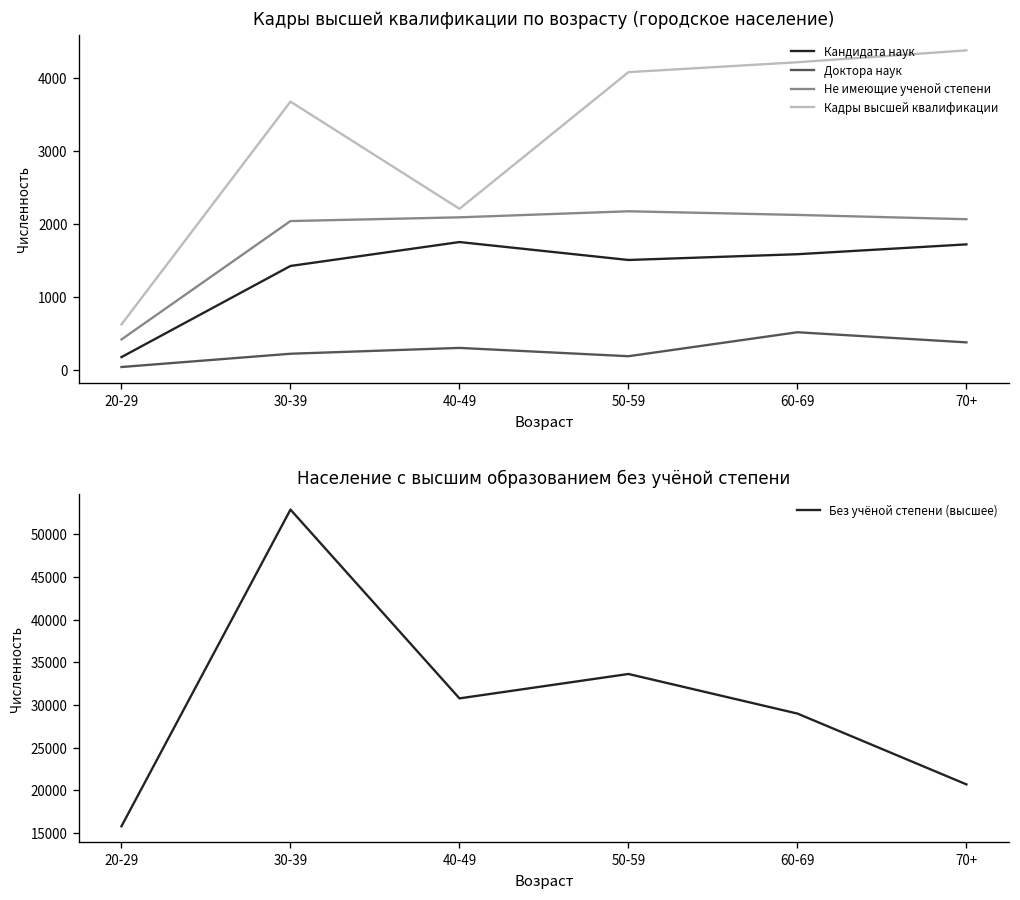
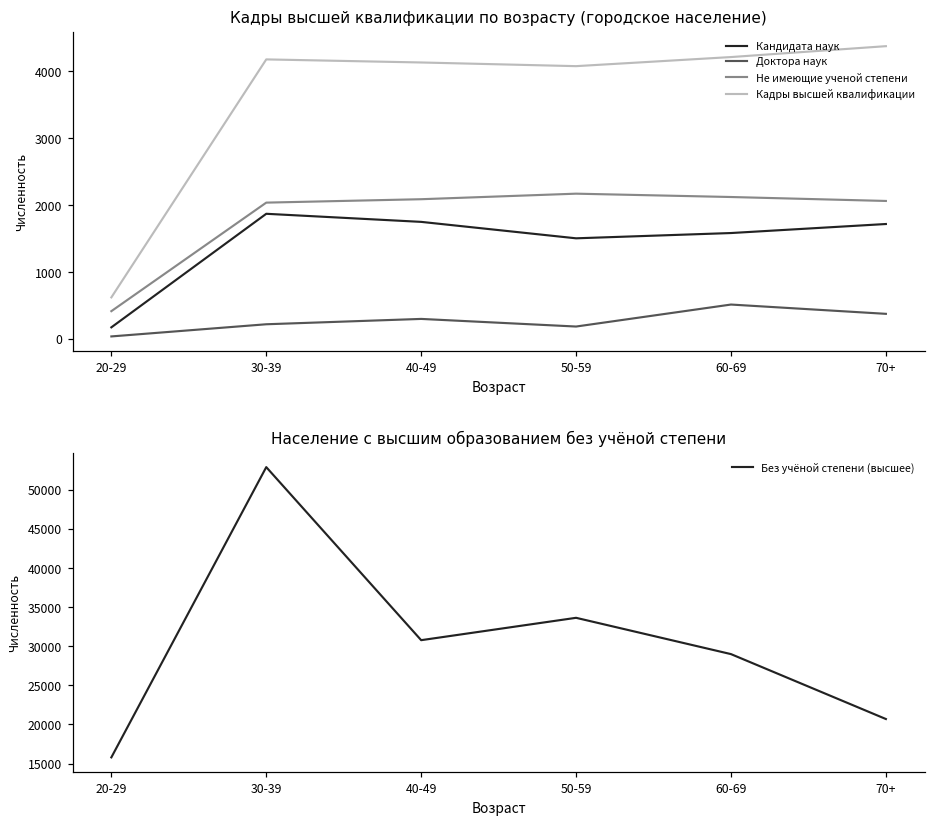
Кадры высшей квалификации по возрасту (городское население), Кандидата наук, 30-39: 1400 -> 1900
Кадры высшей квалификации по возрасту (городское население), Кадры высшей квалификации, 30-39: 3700 -> 4200
Кадры высшей квалификации по возрасту (городское население), Кадры высшей квалификации, 40-49: 2200 -> 4100
